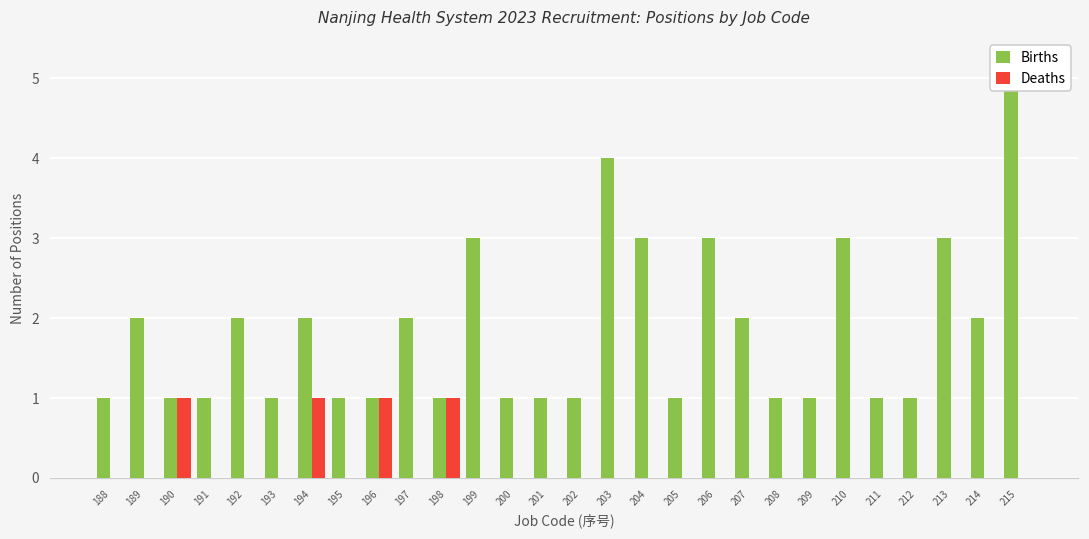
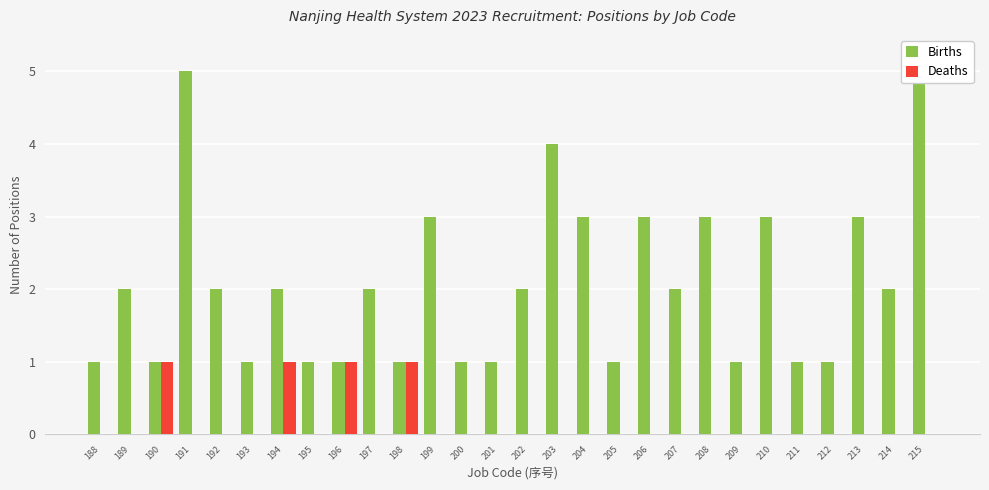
Births, 191: 1 -> 5
Births, 202: 1 -> 2
Births, 208: 1 -> 3
